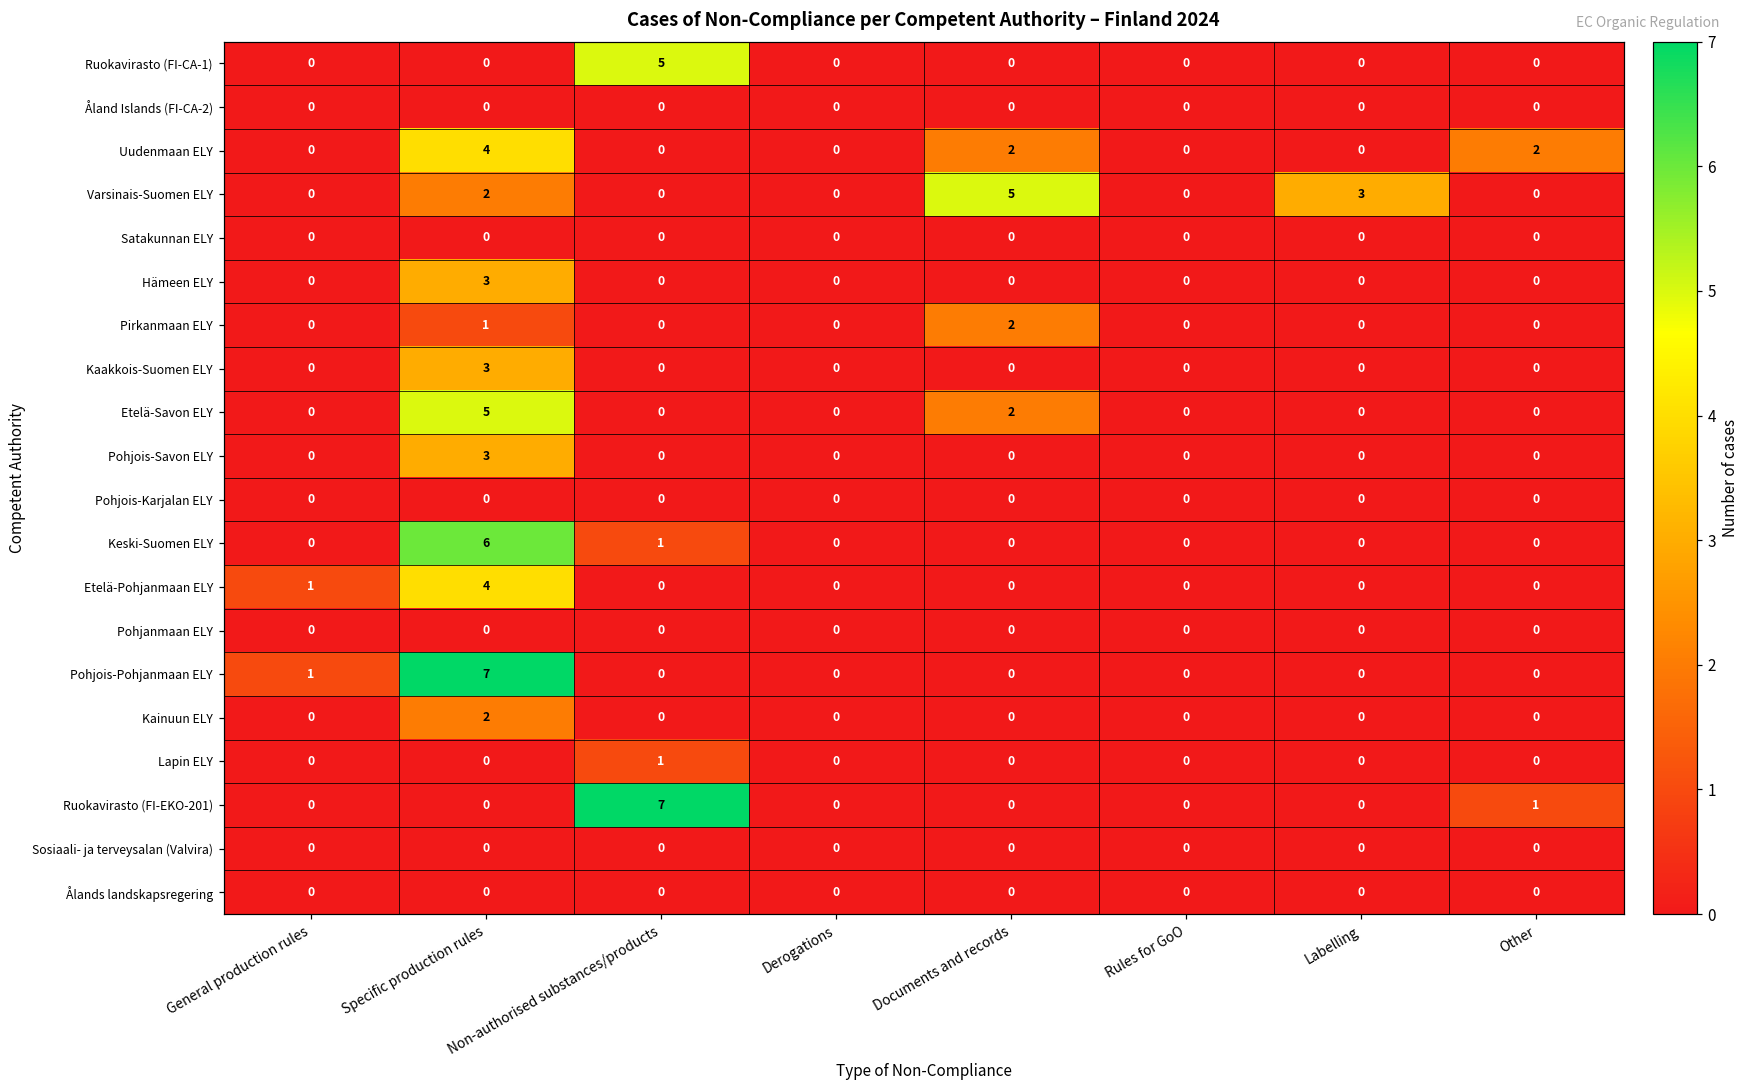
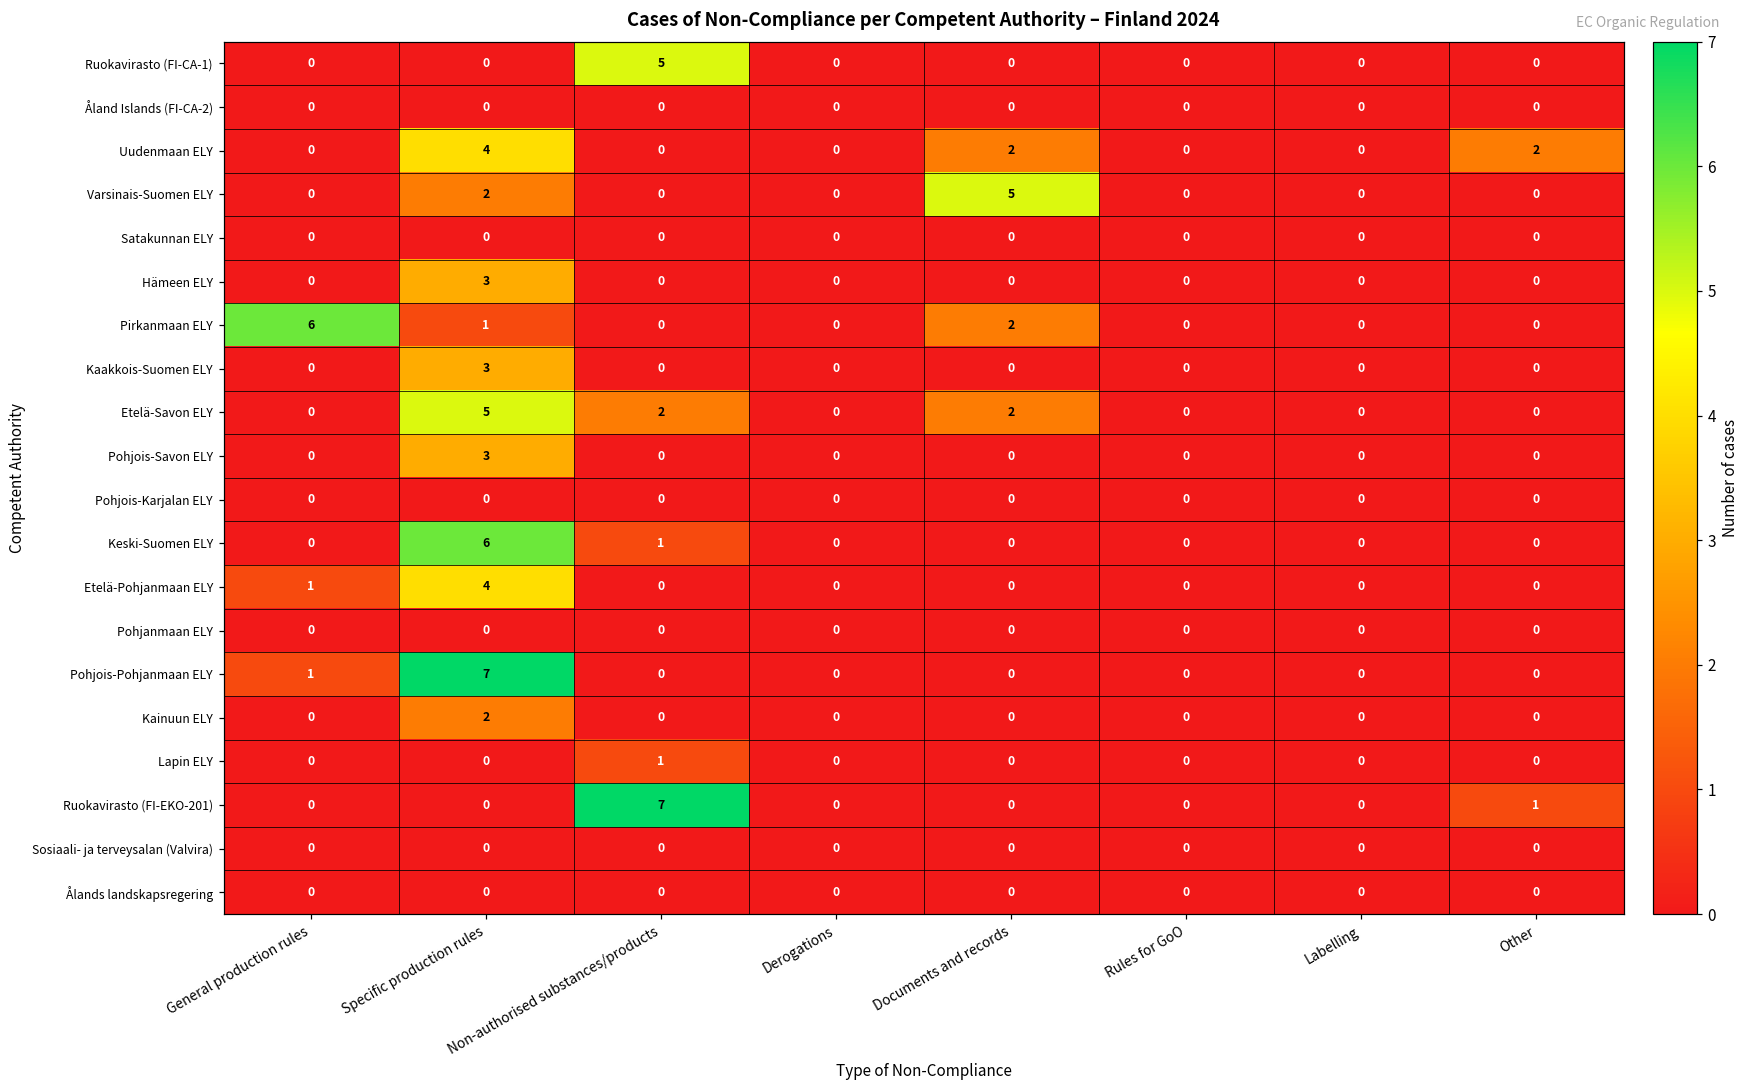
Varsinais-Suomen ELY, Labelling: 3 -> 0
Pirkanmaan ELY, General production rules: 0 -> 6
Etelä-Savon ELY, Non-authorised substances/products: 0 -> 2
